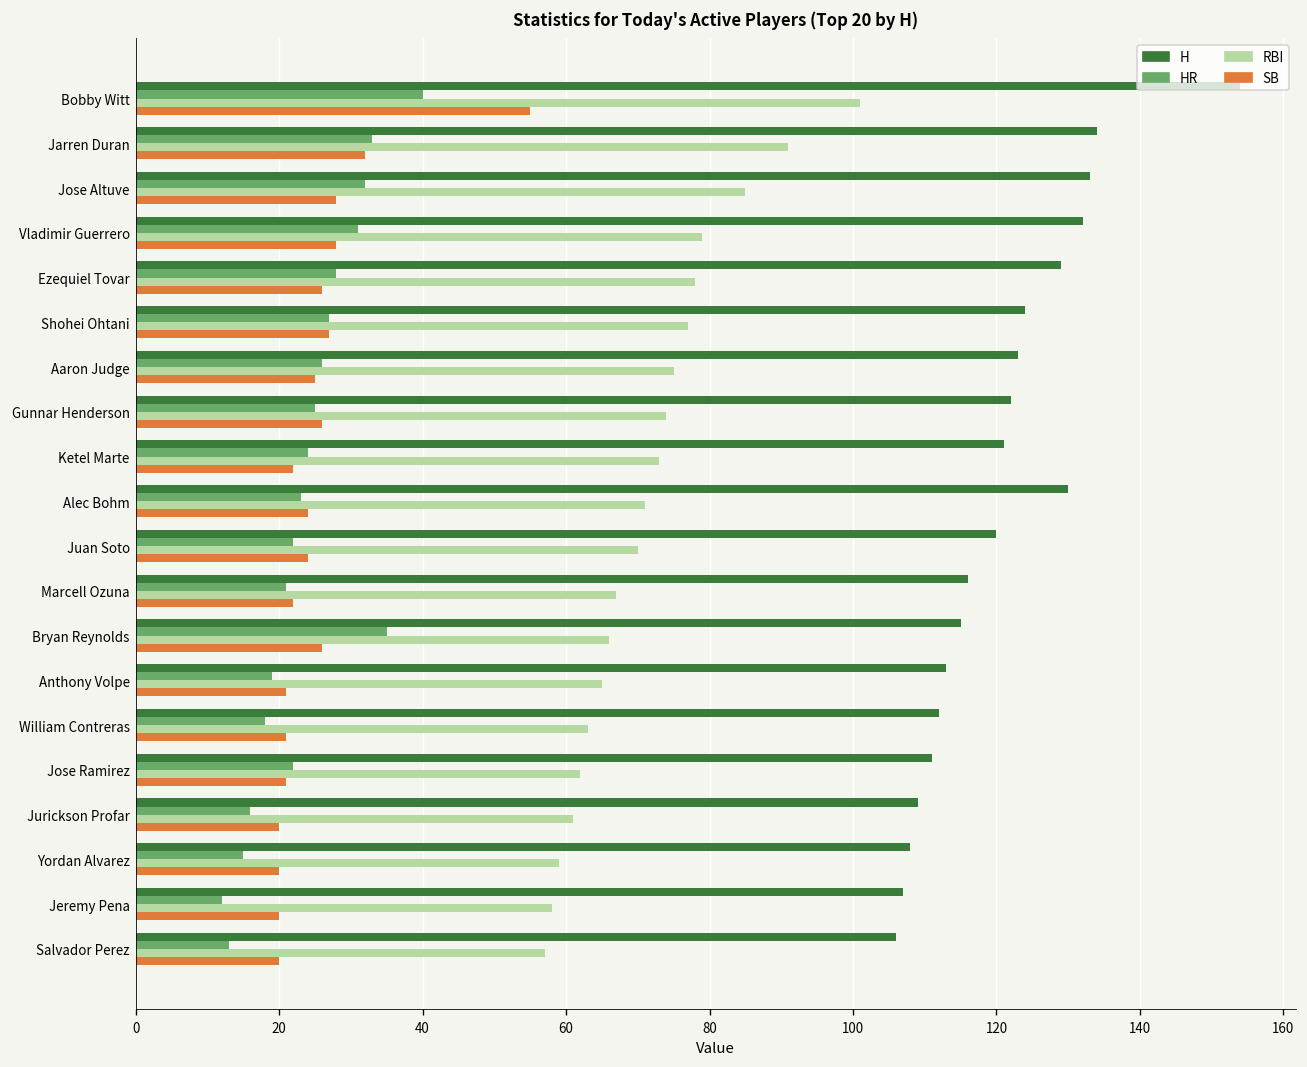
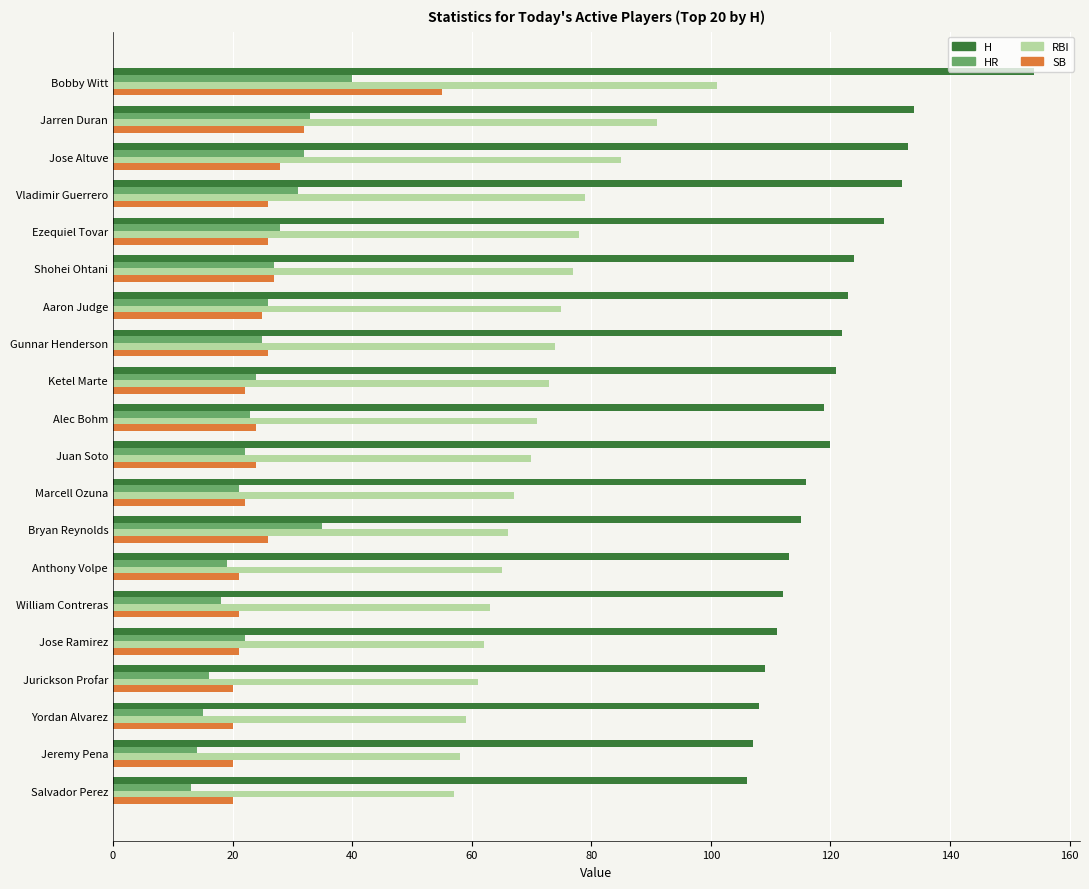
SB, Vladimir Guerrero: 28 -> 26
H, Alec Bohm: 130 -> 119
HR, Jeremy Pena: 12 -> 14
